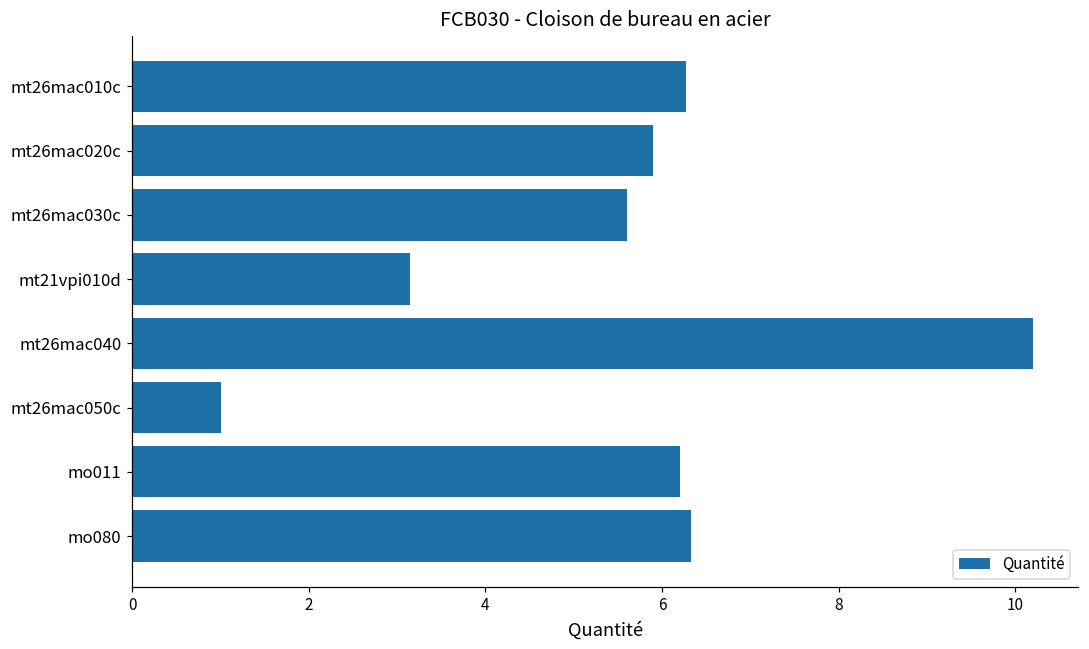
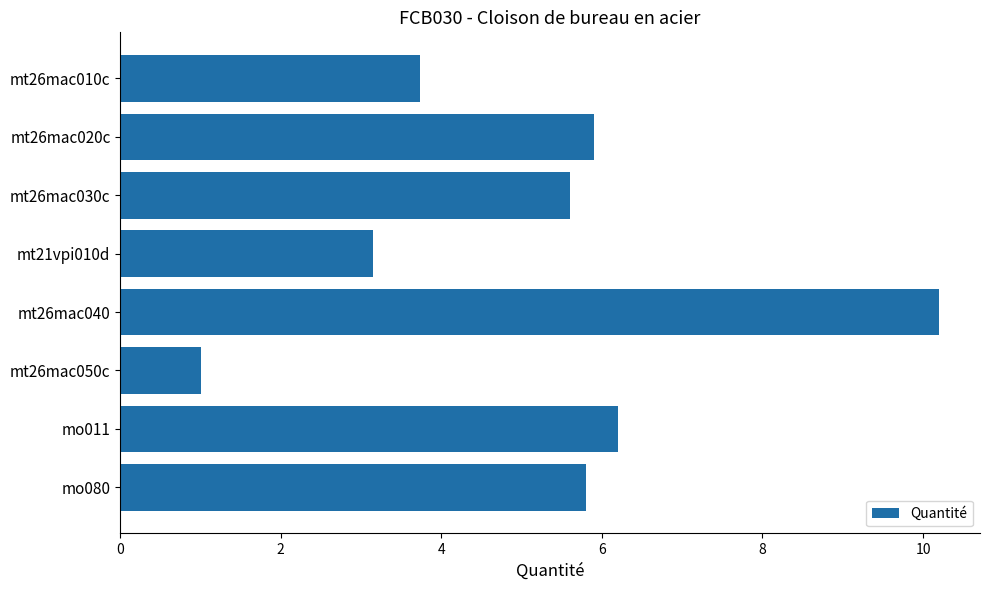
mt26mac010c: 6.3 -> 3.7
mo080: 6.3 -> 5.8
